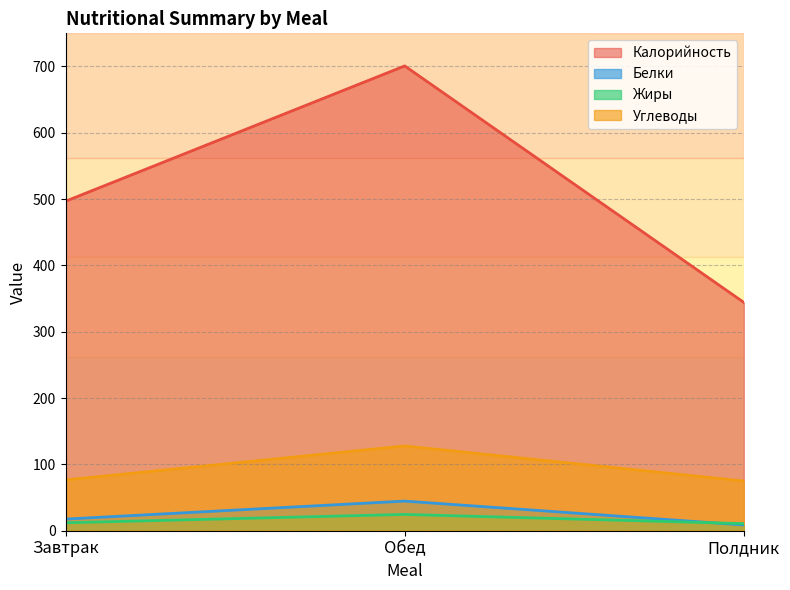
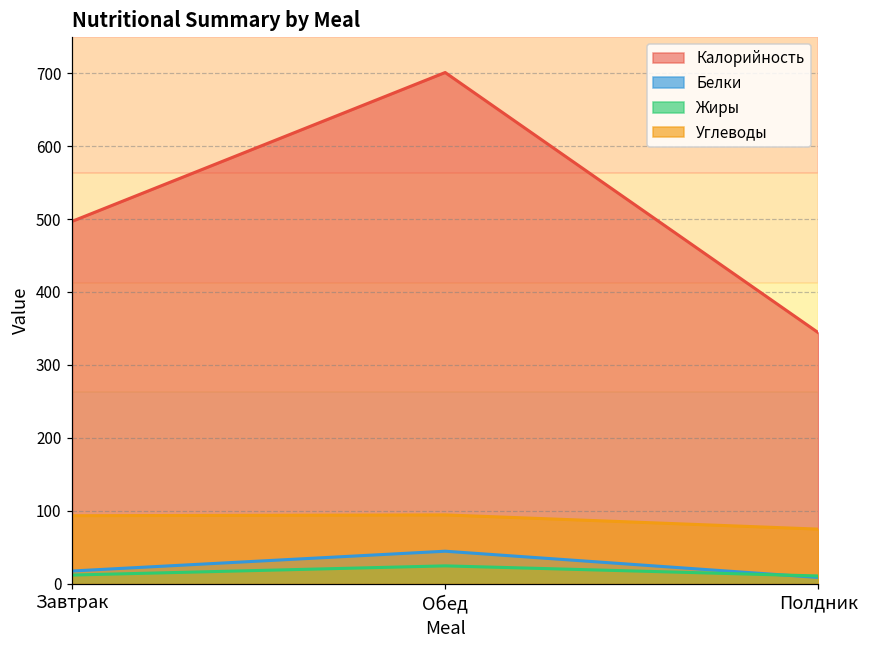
Углеводы, Завтрак: 80 -> 90
Углеводы, Обед: 130 -> 90
